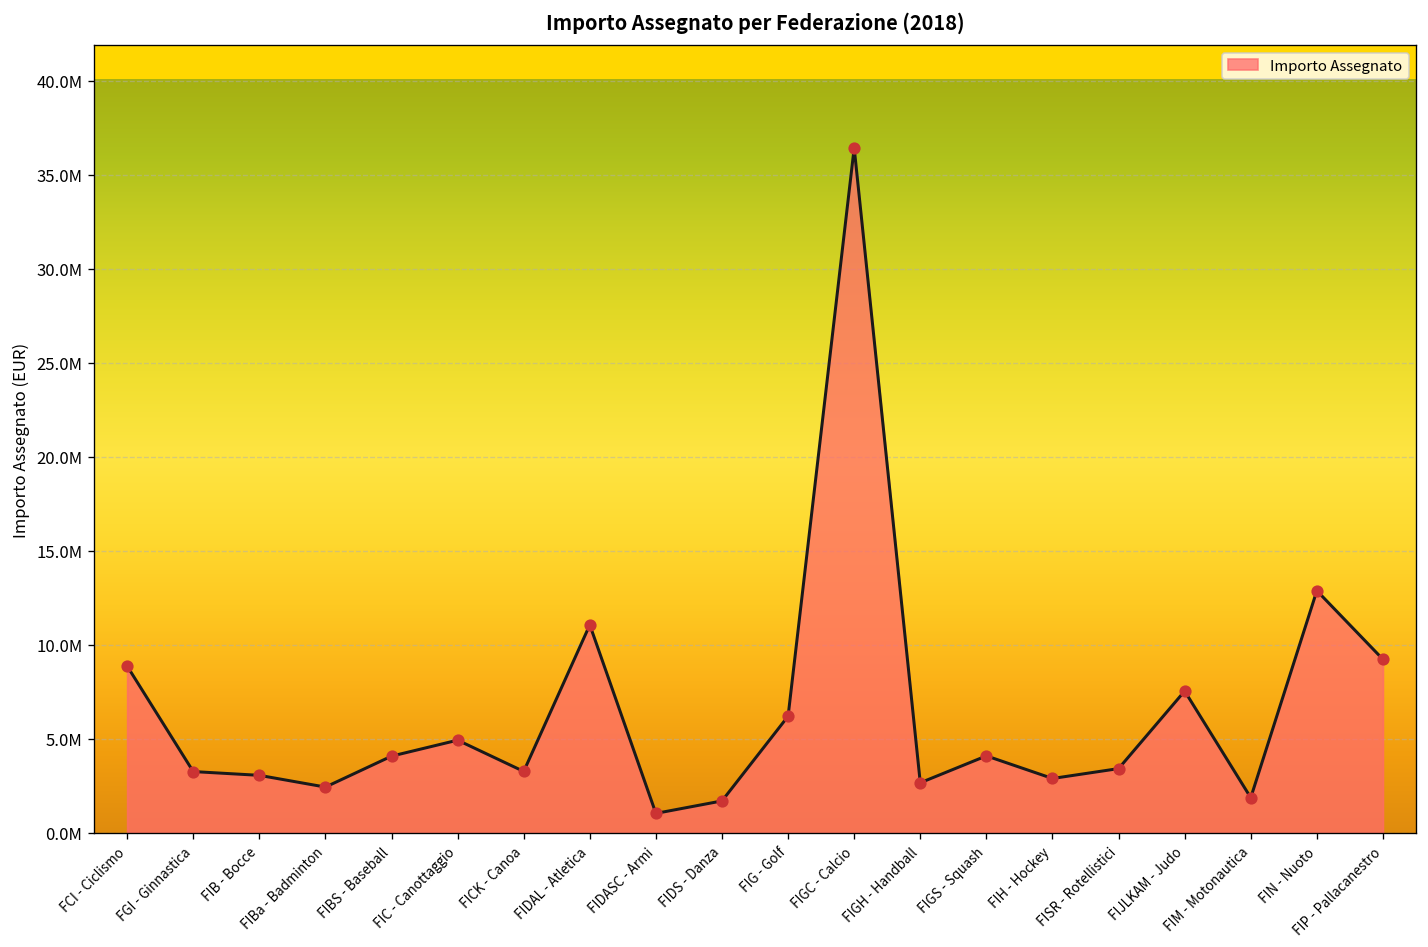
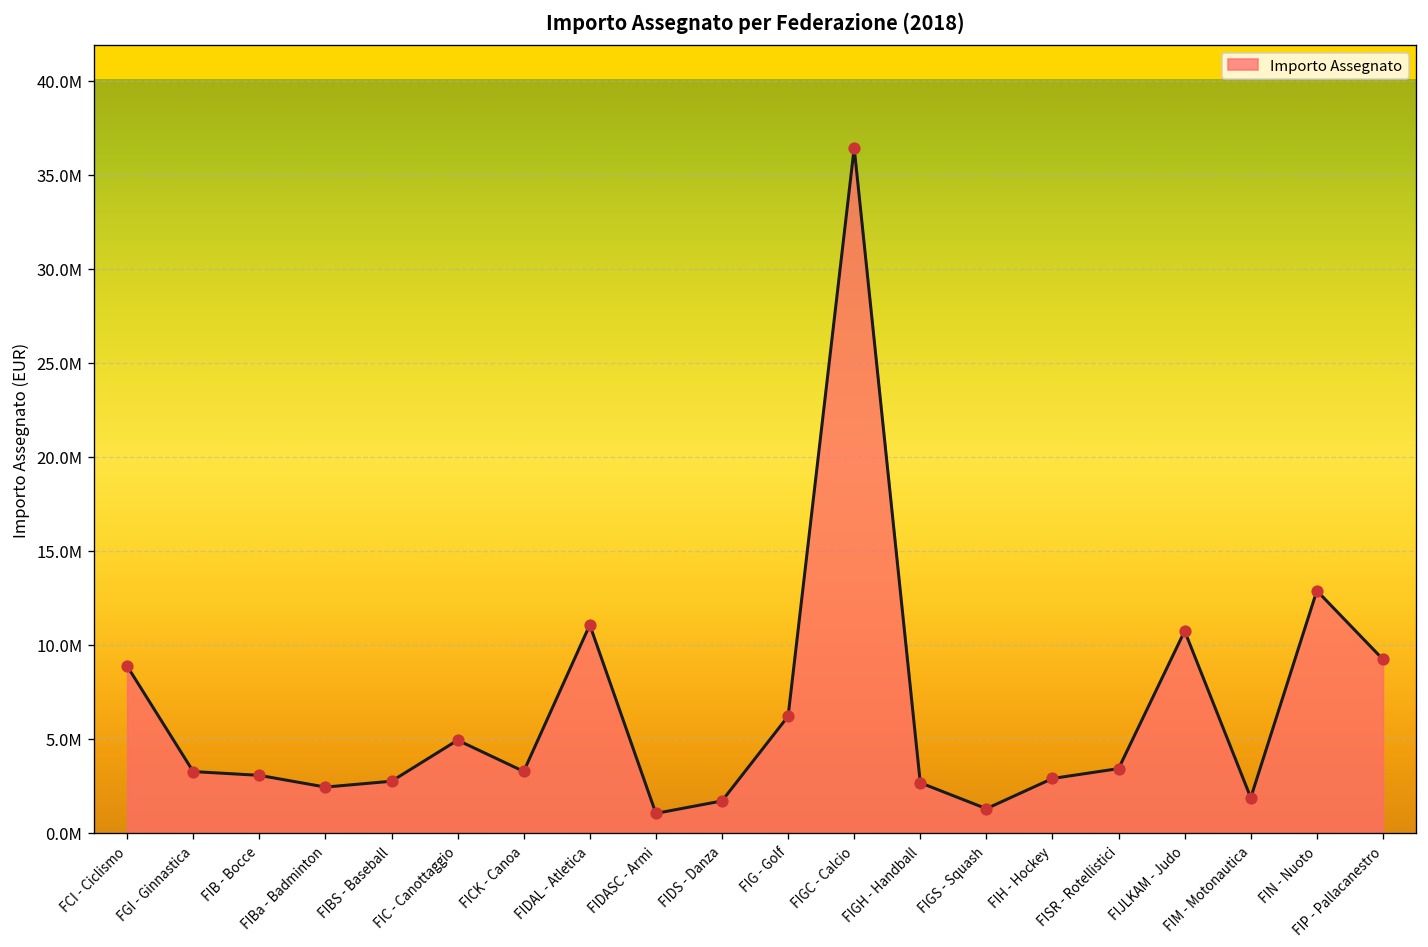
FIBS - Baseball: 4100000 -> 2800000
FIGS - Squash: 4100000 -> 1300000
FIJLKAM - Judo: 7500000 -> 10700000
